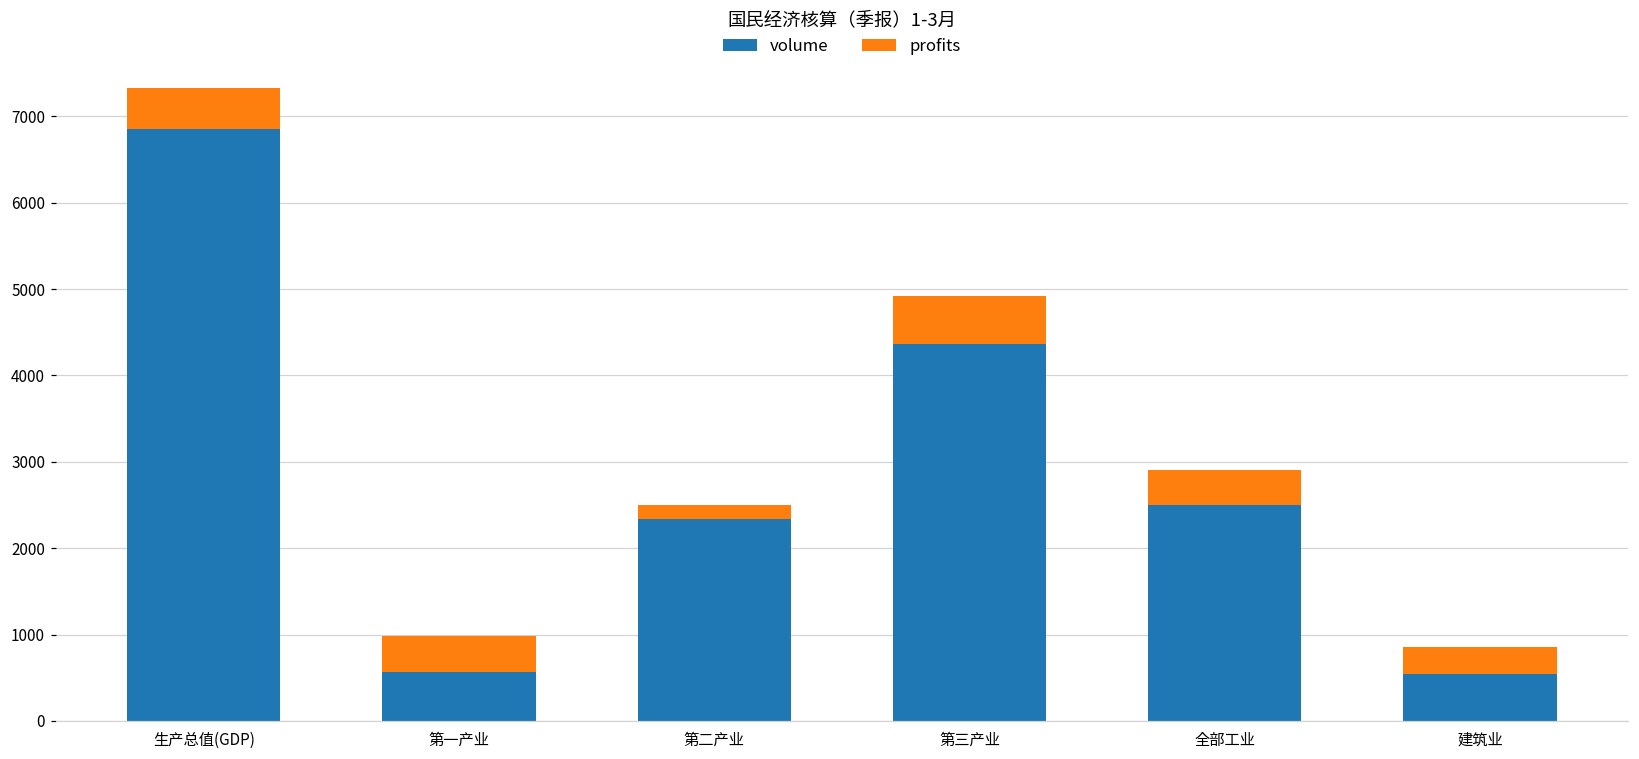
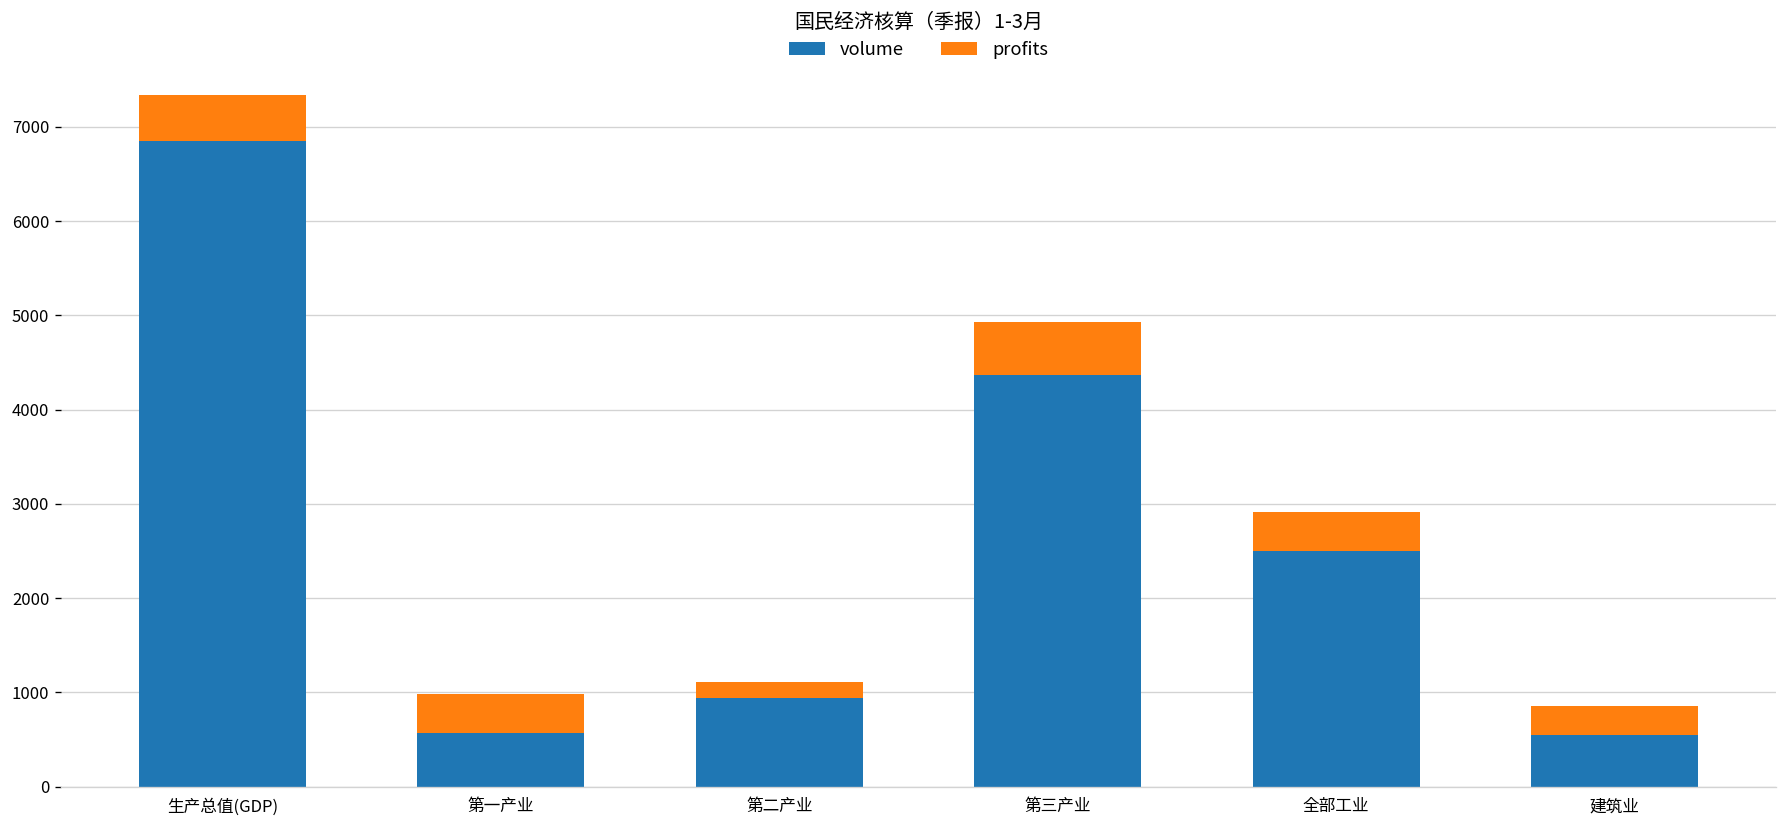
volume, 第二产业: 2300 -> 900
